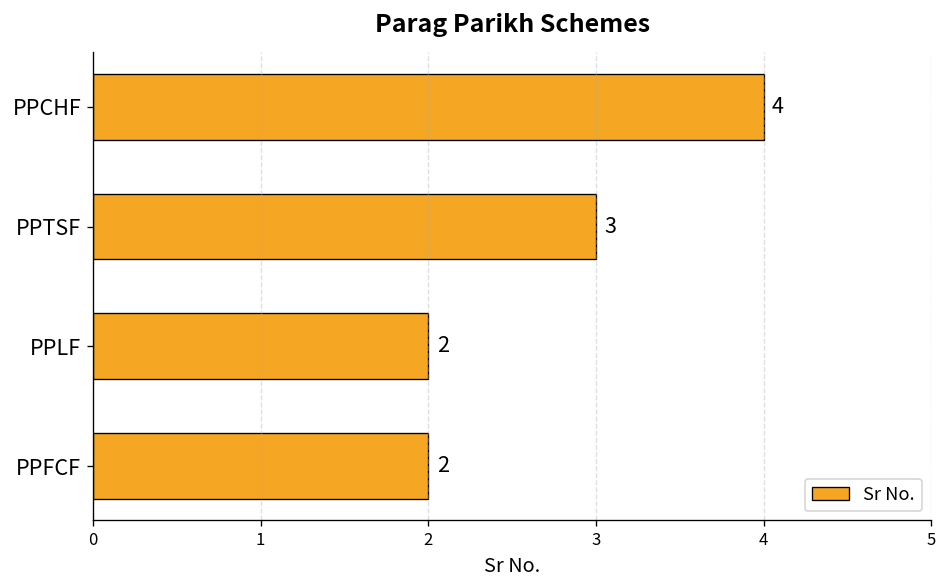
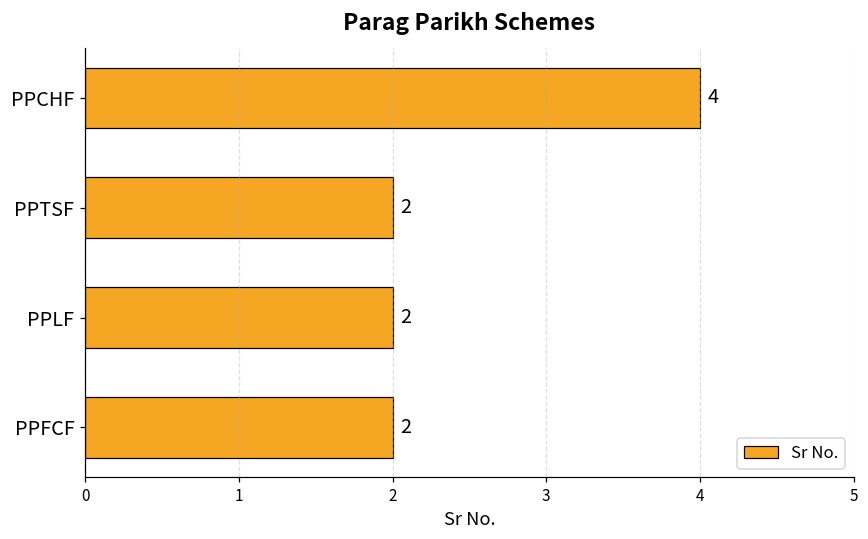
PPTSF: 3 -> 2
